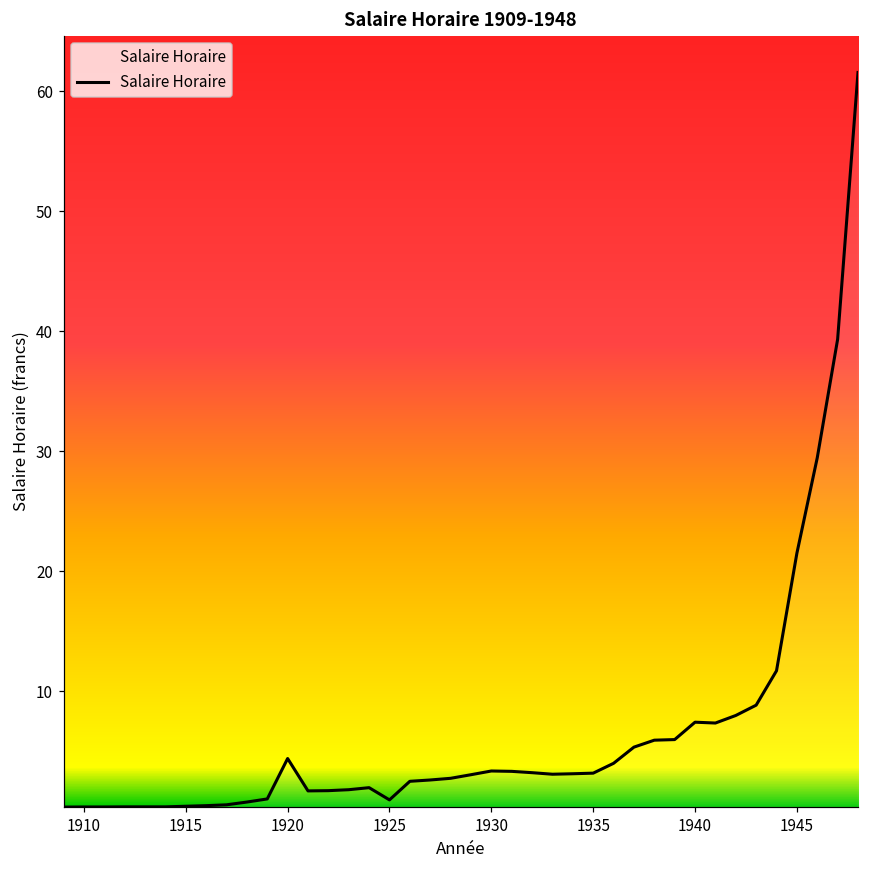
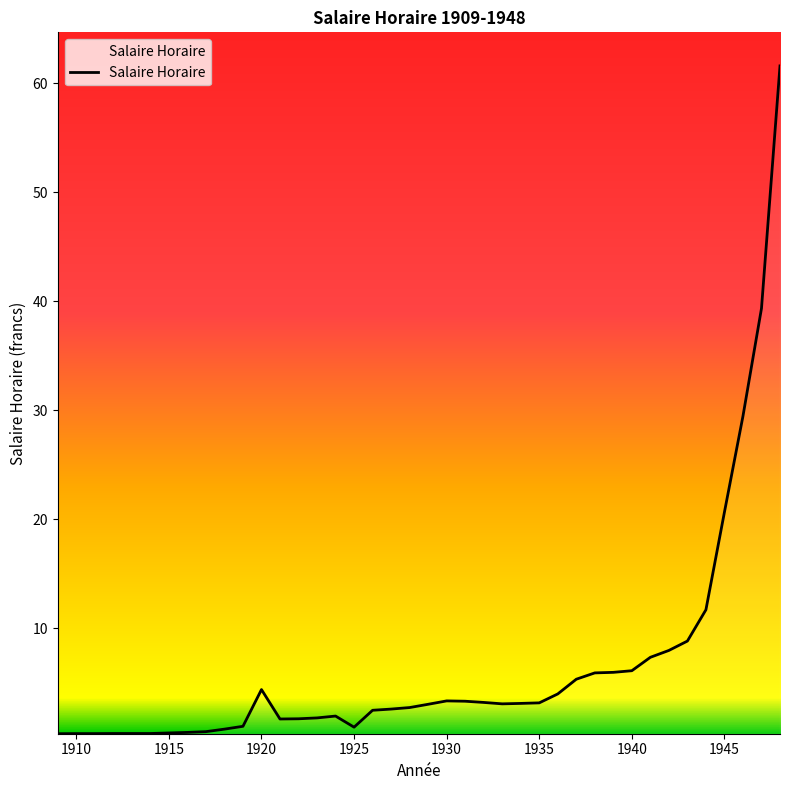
1940: 7.4 -> 6.1
1945: 21.5 -> 20.7
